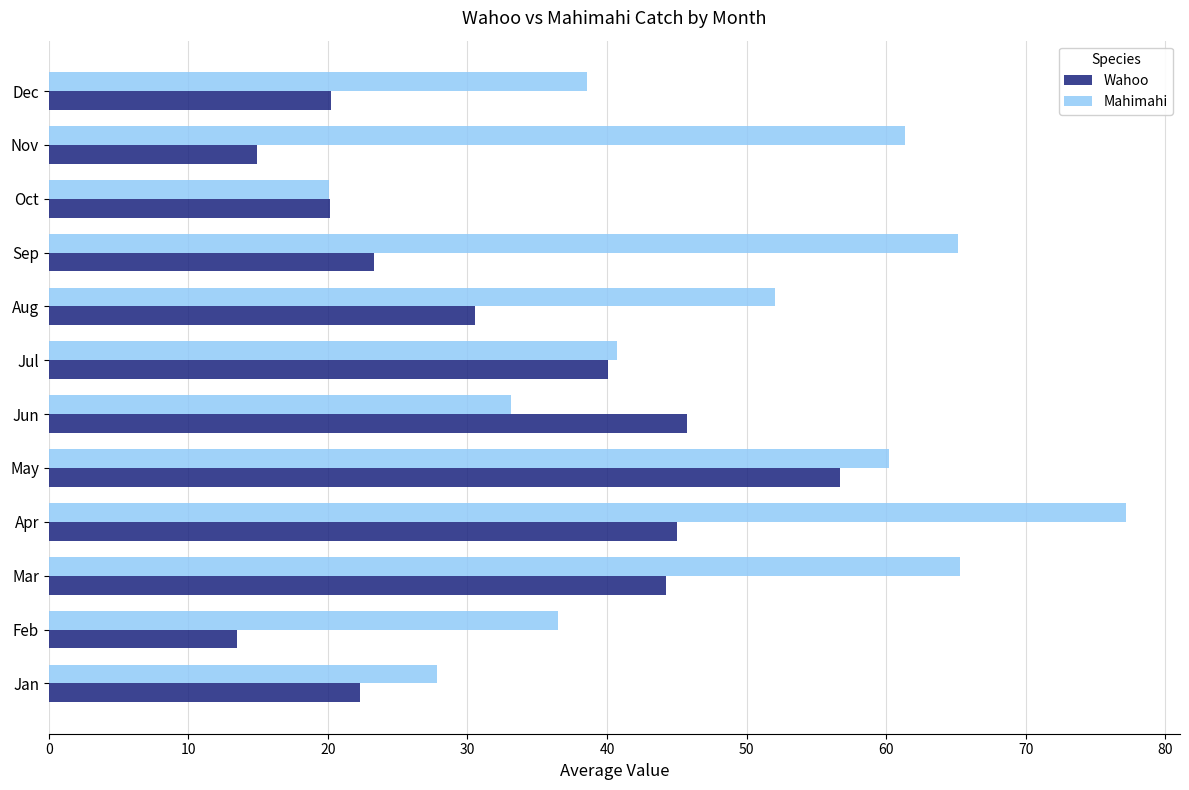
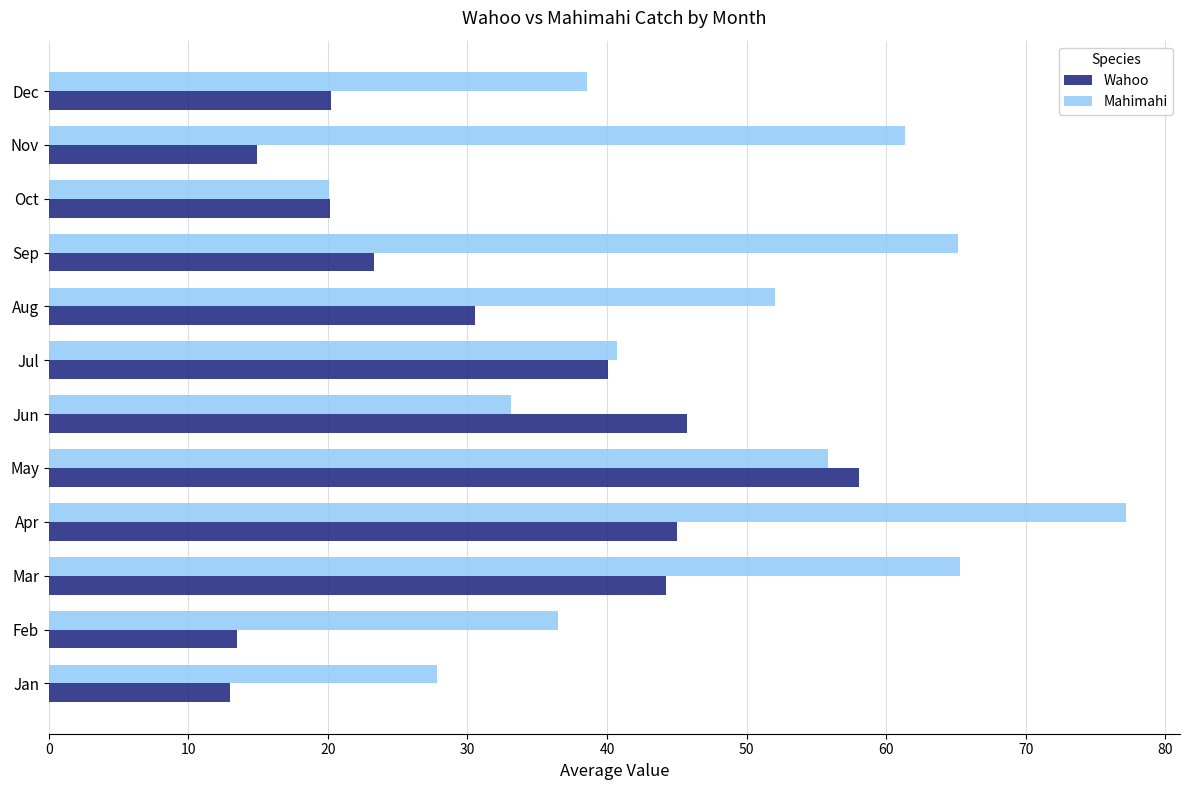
Mahimahi, May: 60.2 -> 55.9
Wahoo, May: 56.7 -> 58.1
Wahoo, Jan: 22.3 -> 13.0
